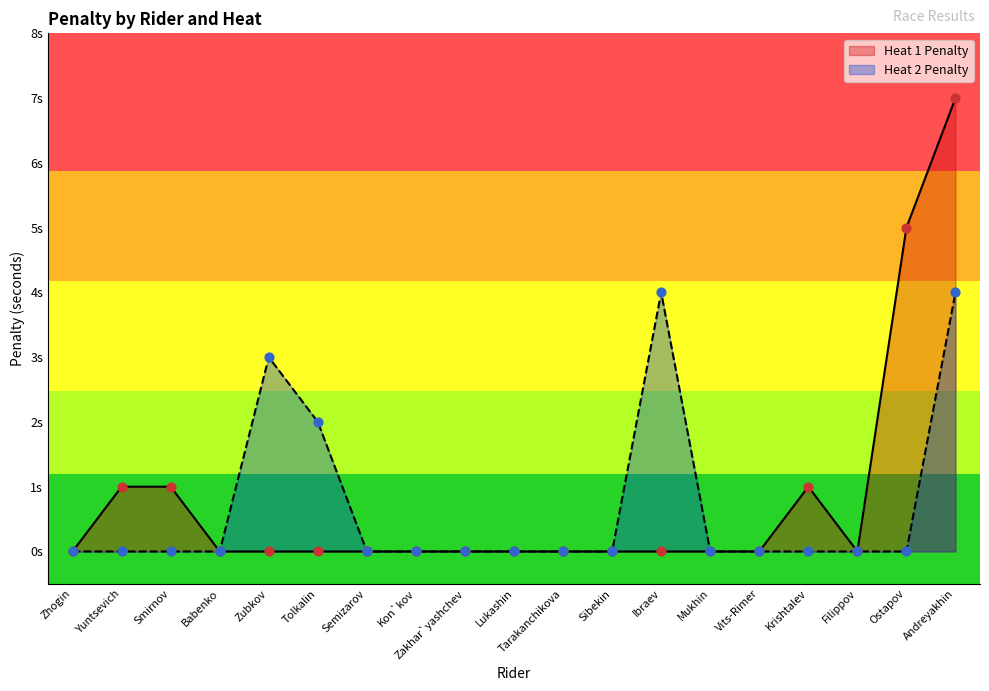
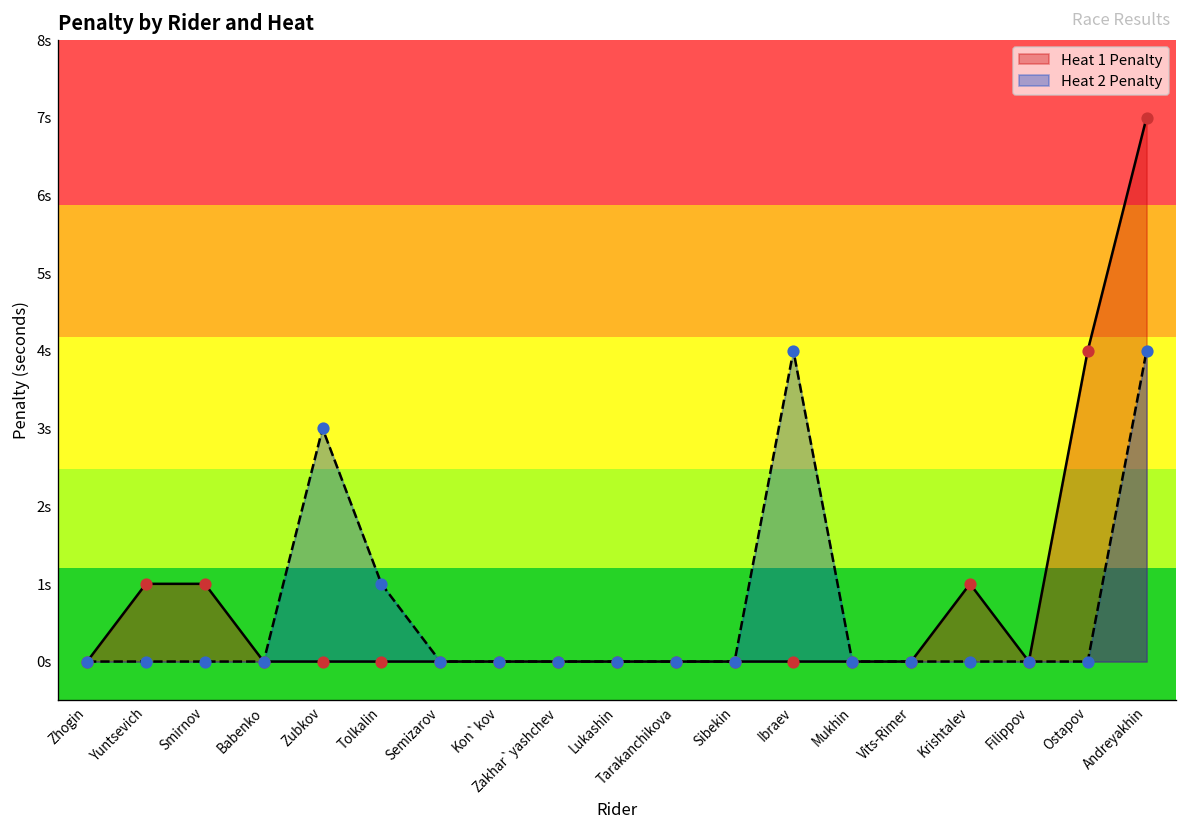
Heat 2 Penalty, Tolkalin: 2s -> 1s
Heat 1 Penalty, Ostapov: 5s -> 4s
